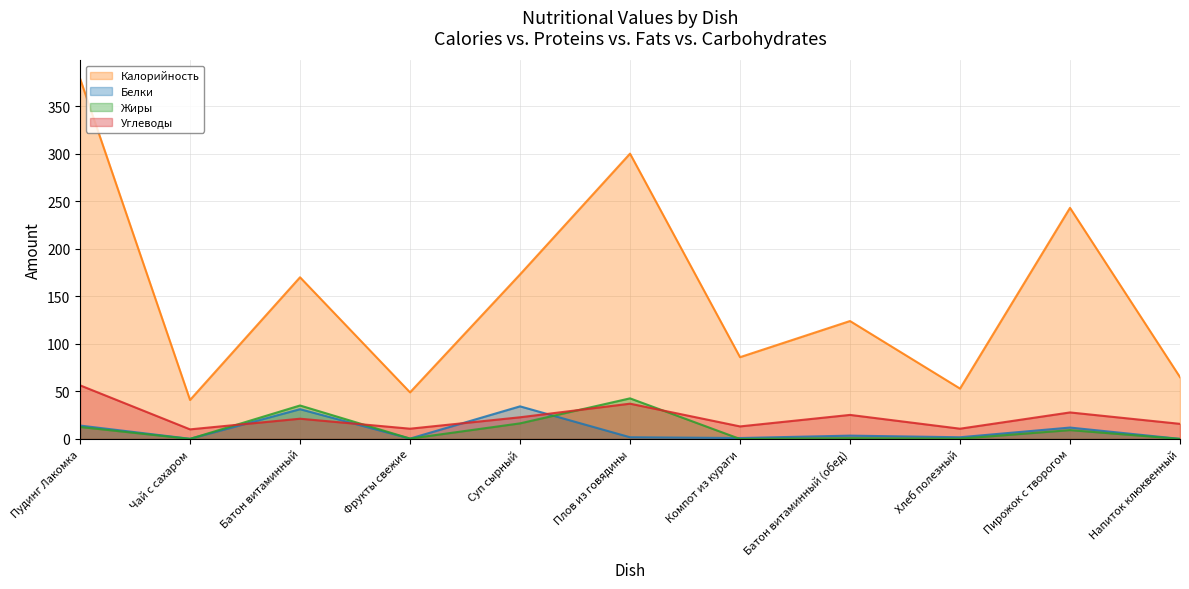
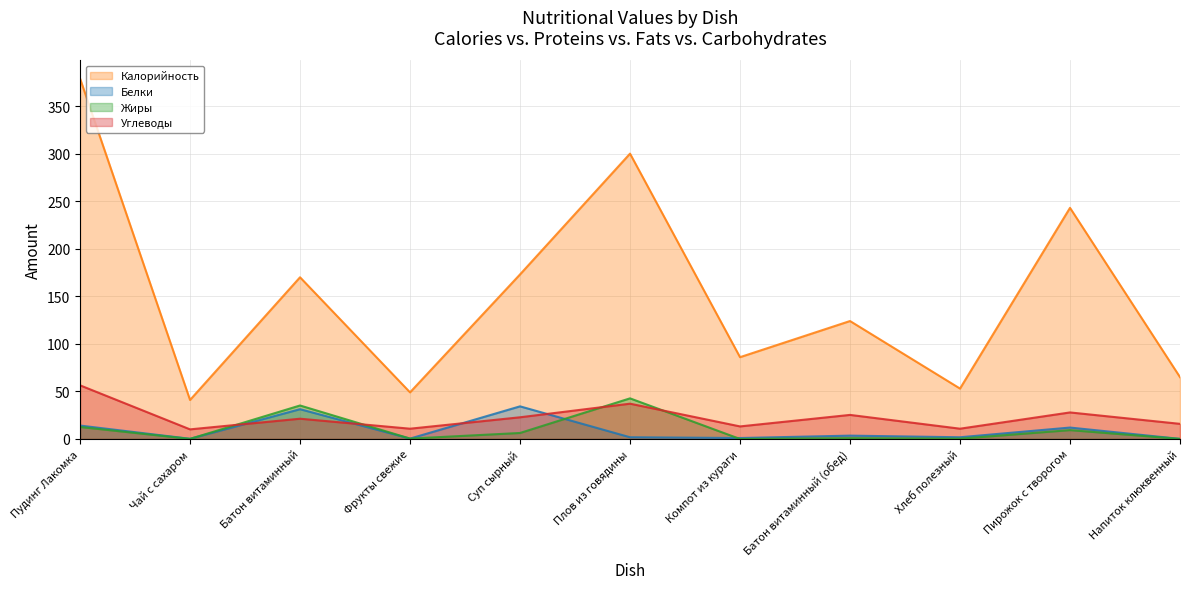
Жиры, Суп сырный: 20 -> 10
